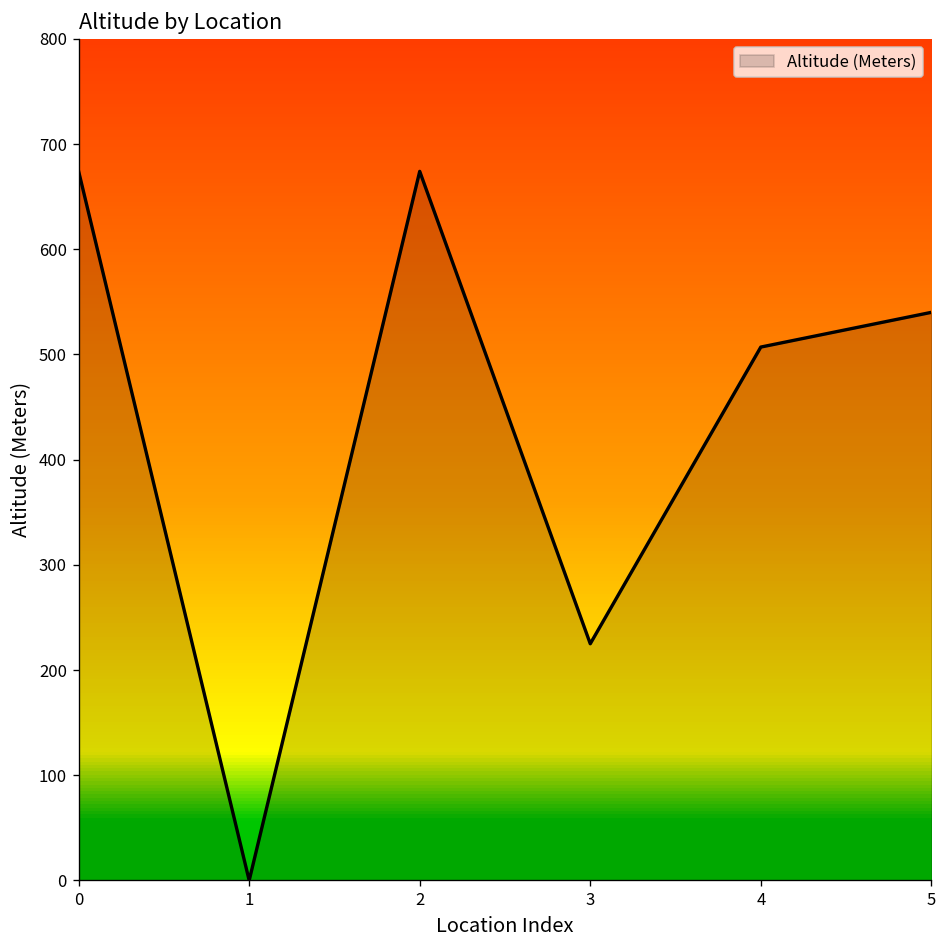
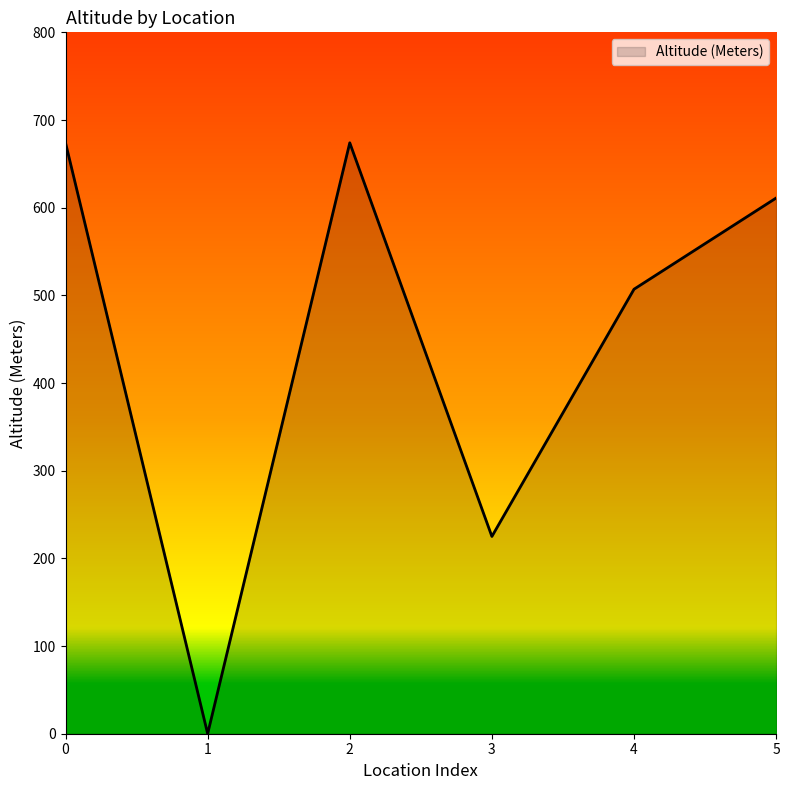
5: 540 -> 610
